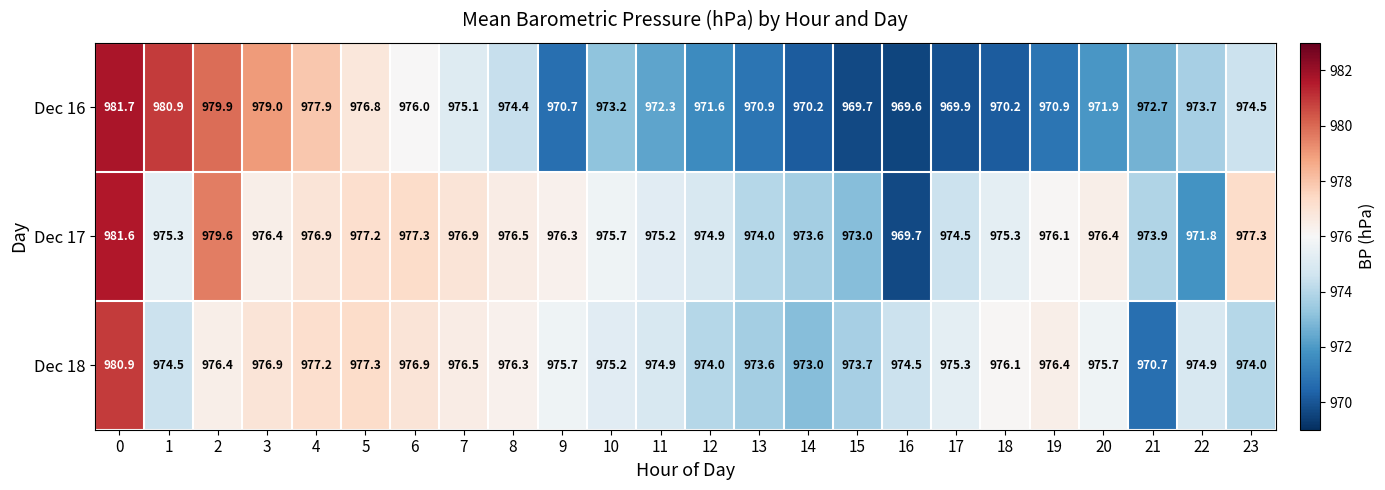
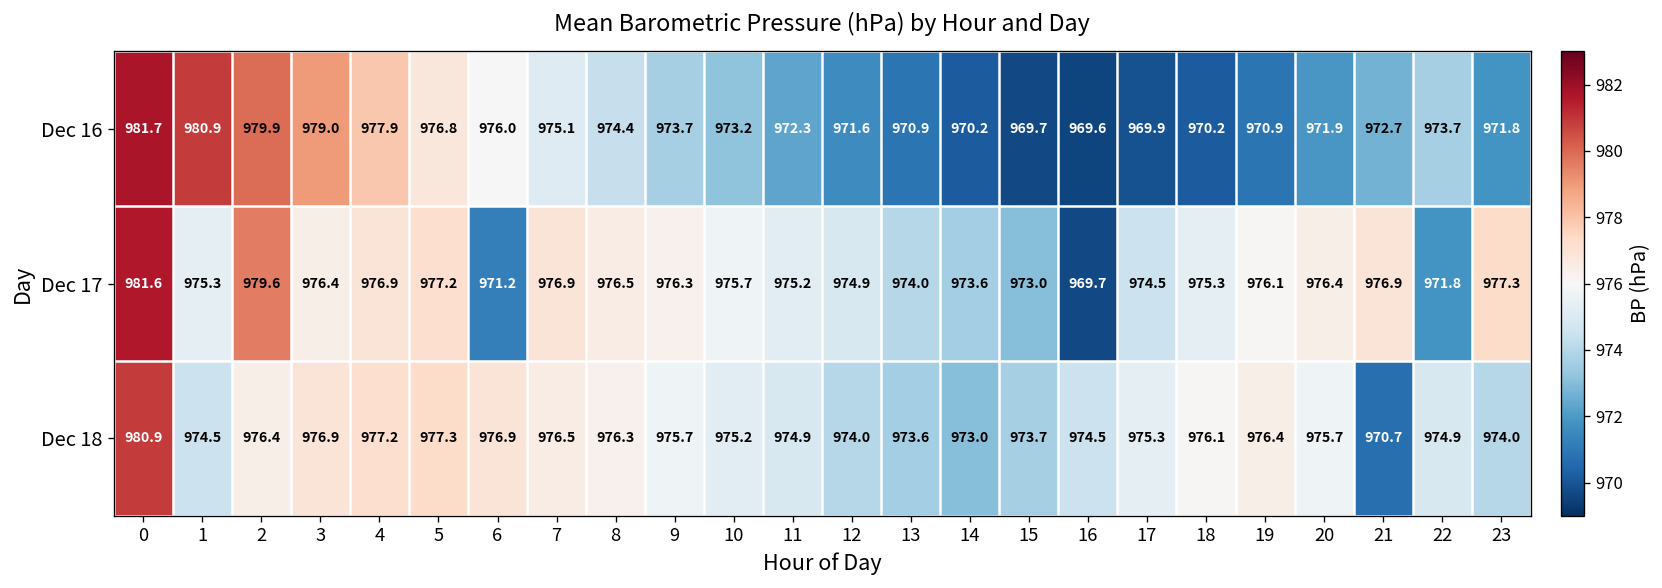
Dec 16, 9: 970.7 -> 973.7
Dec 16, 23: 974.5 -> 971.8
Dec 17, 6: 977.3 -> 971.2
Dec 17, 21: 973.9 -> 976.9
